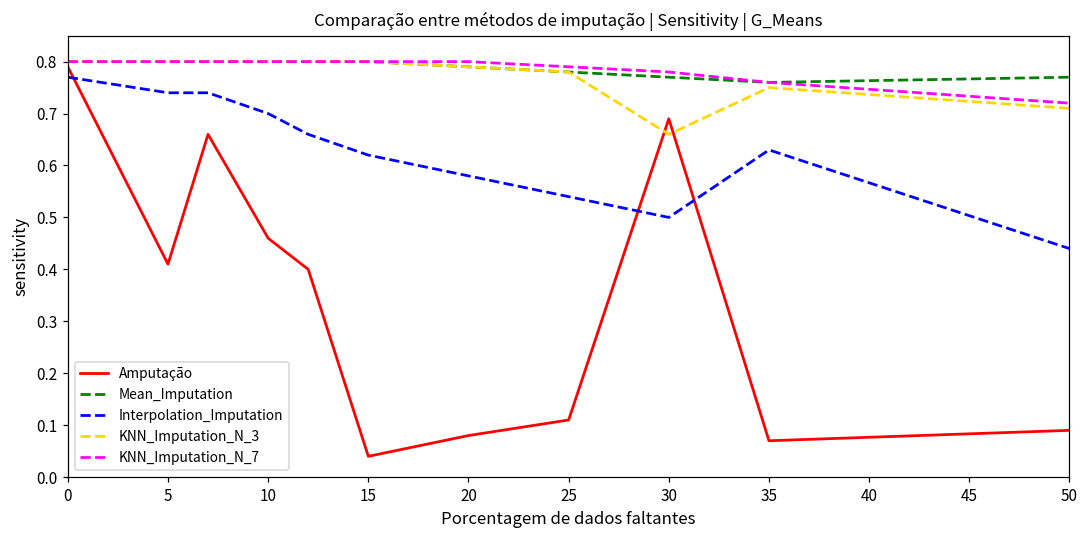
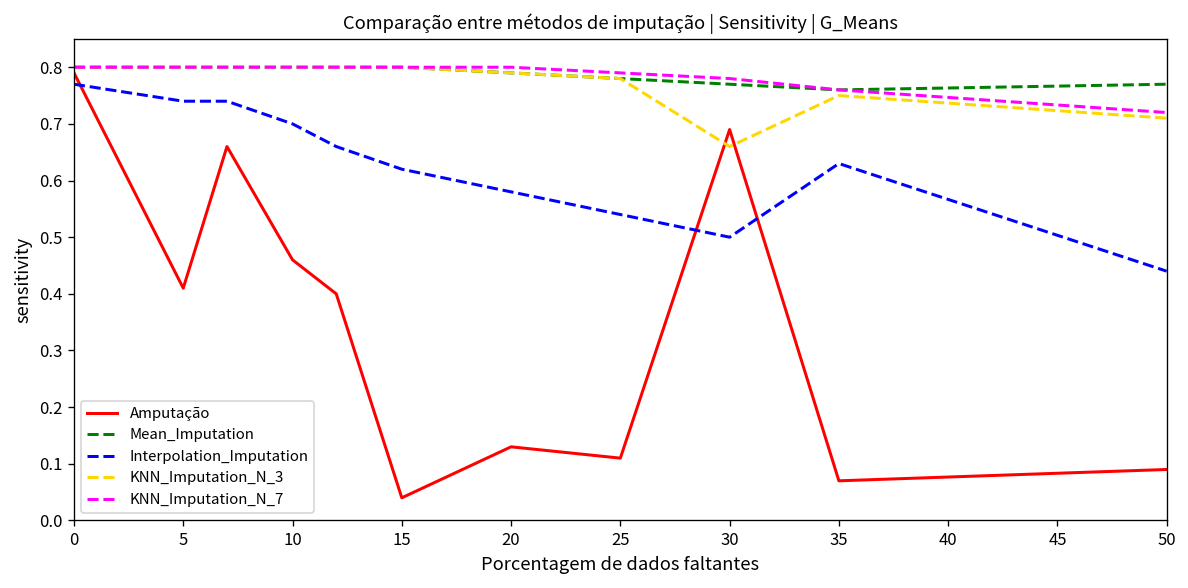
Amputação, 20: 0.08 -> 0.13
